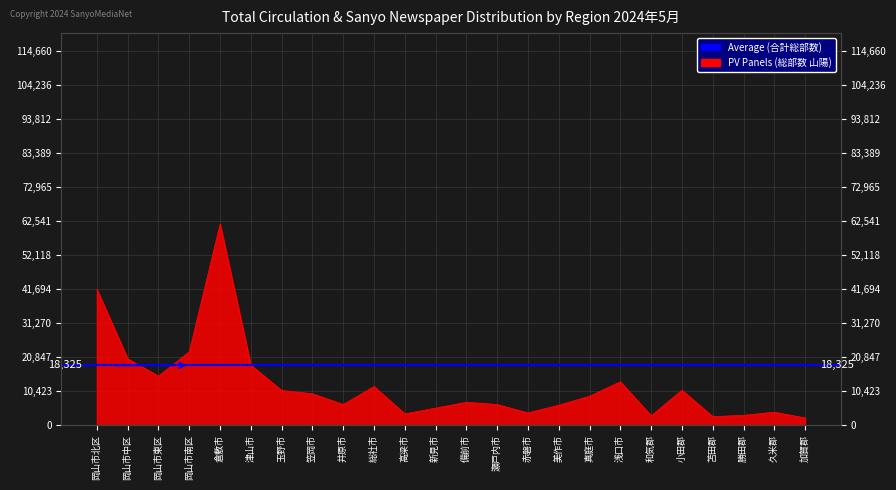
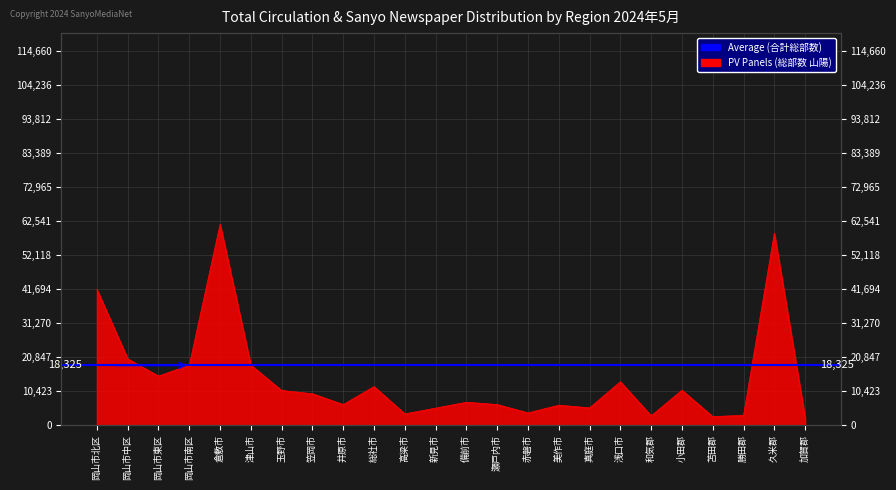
岡山市南区: 23,000 -> 18,000
真庭市: 9,000 -> 5,000
久米郡: 4,000 -> 59,000
